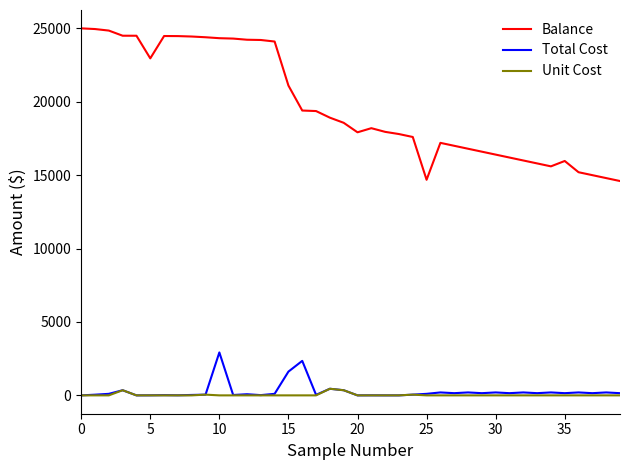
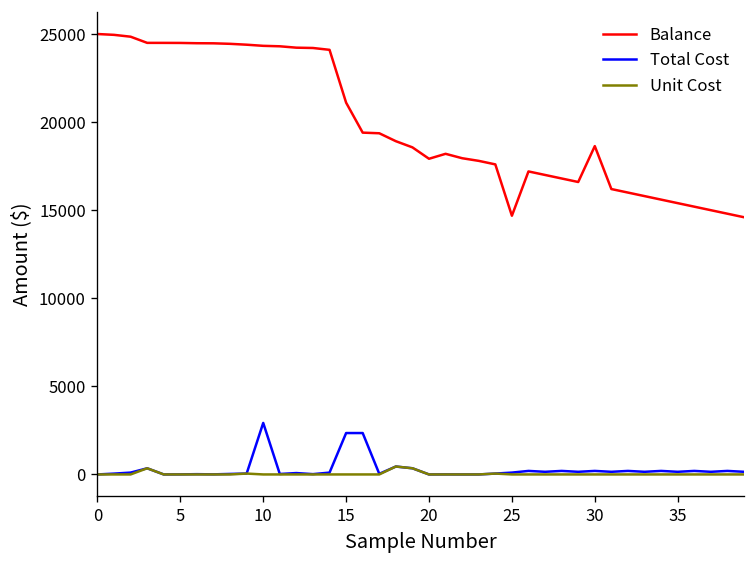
Balance, 5: 23000 -> 24500
Total Cost, 15: 1600 -> 2400
Balance, 30: 16400 -> 18600
Balance, 35: 16000 -> 15400
